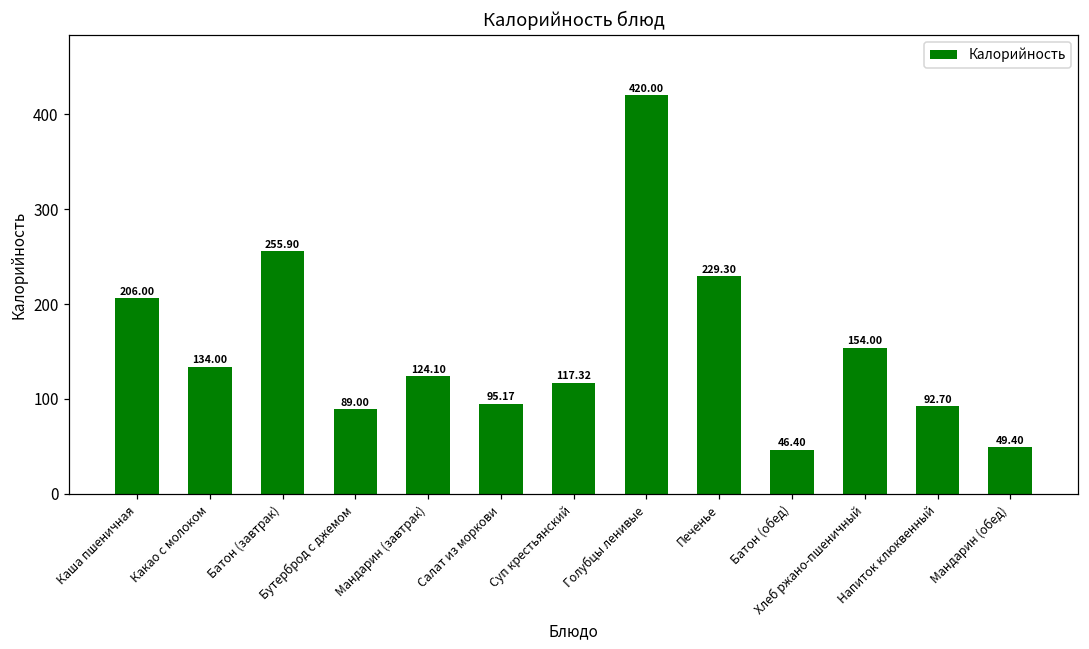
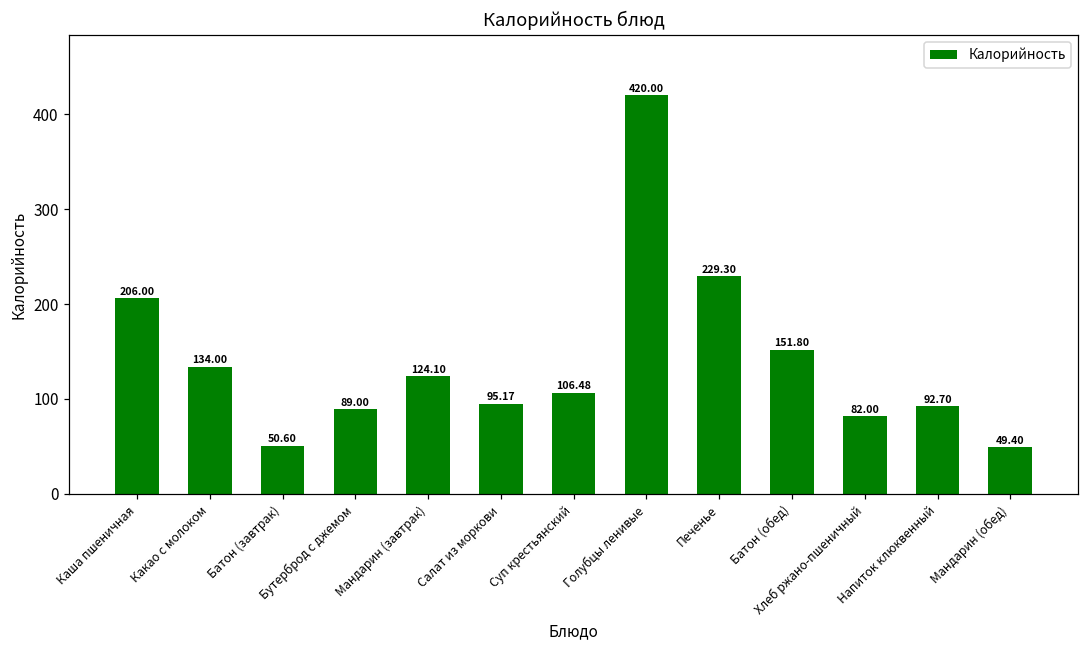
Батон (завтрак): 255.90 -> 50.60
Суп крестьянский: 117.32 -> 106.48
Батон (обед): 46.40 -> 151.80
Хлеб ржано-пшеничный: 154.00 -> 82.00
